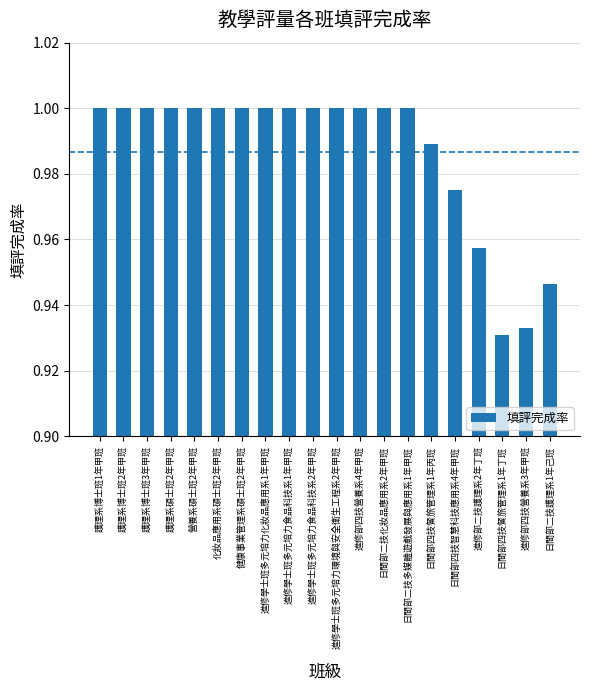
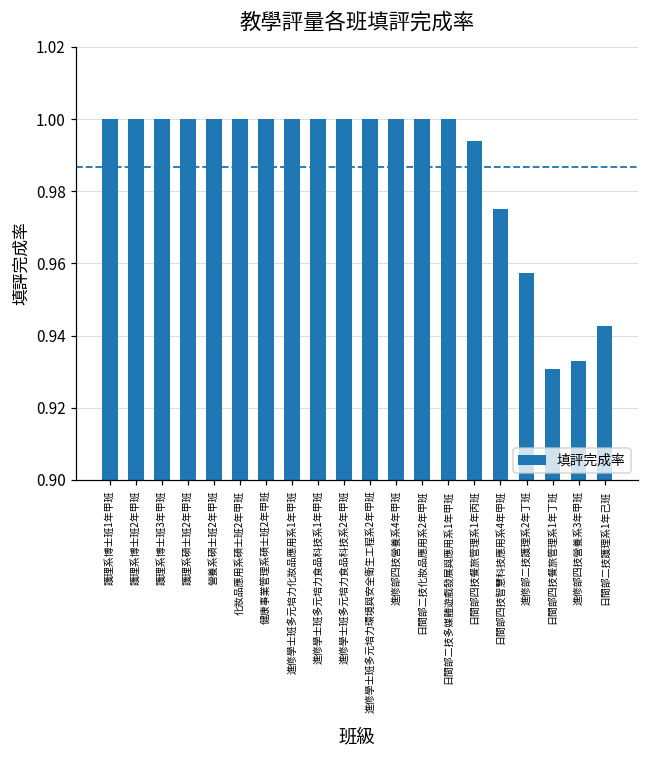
日間部四技餐旅管理系1年丙班: 0.989 -> 0.994
日間部二技護理系1年己班: 0.946 -> 0.943
